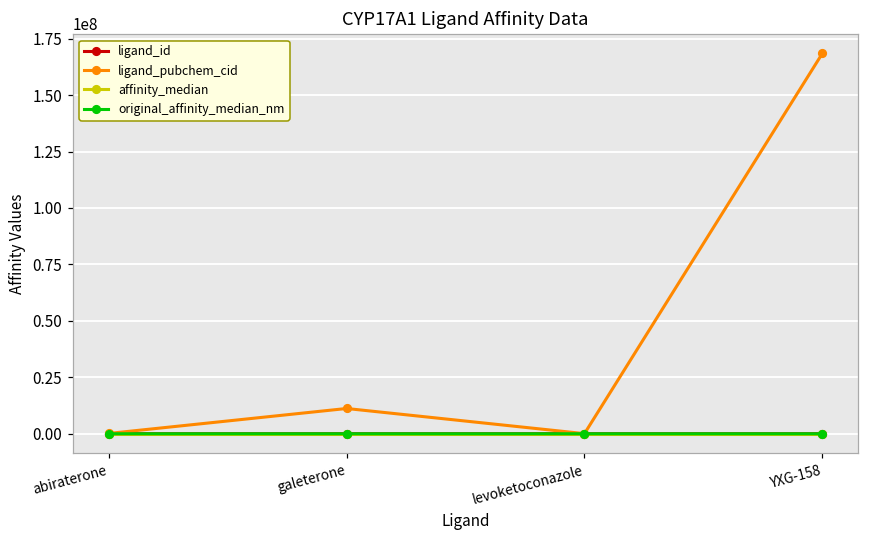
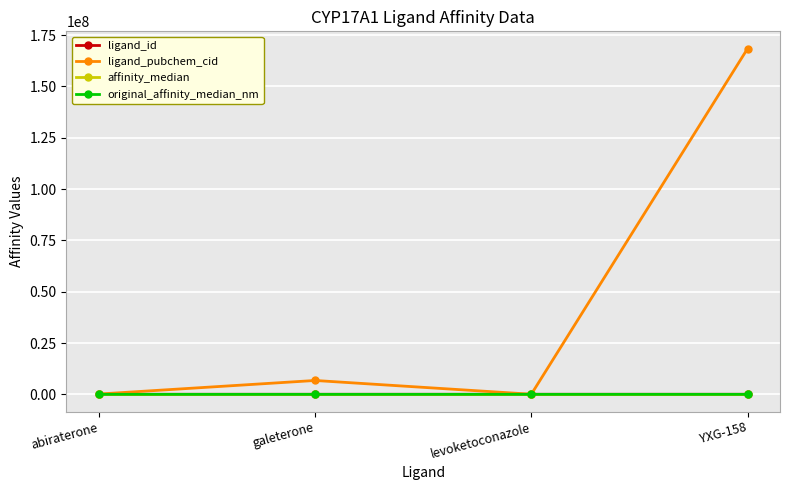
ligand_pubchem_cid, galeterone: 11000000 -> 7000000
